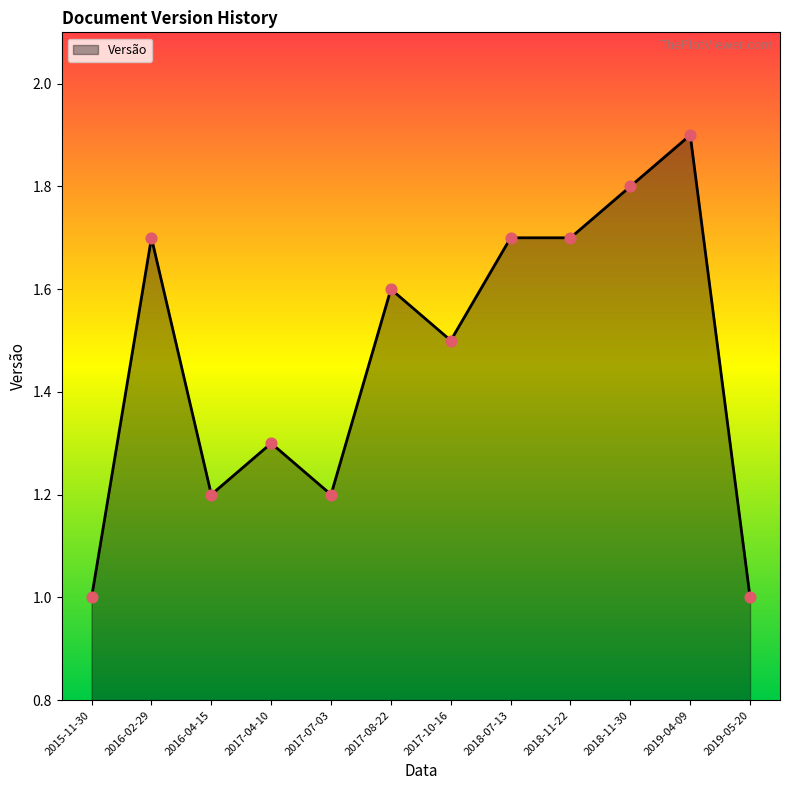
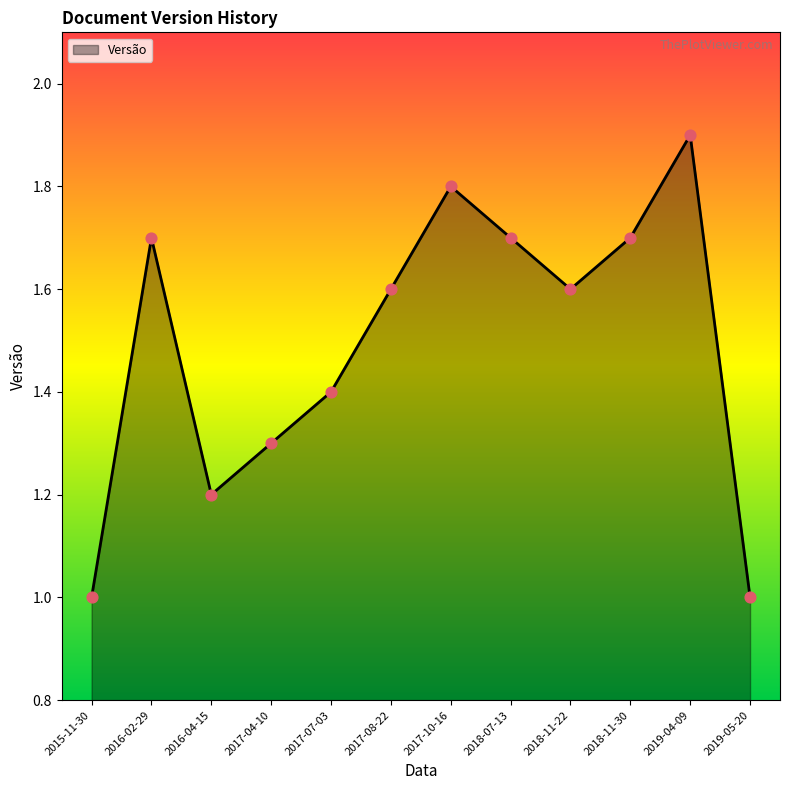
2017-07-03: 1.2 -> 1.4
2017-10-16: 1.5 -> 1.8
2018-11-22: 1.7 -> 1.6
2018-11-30: 1.8 -> 1.7
